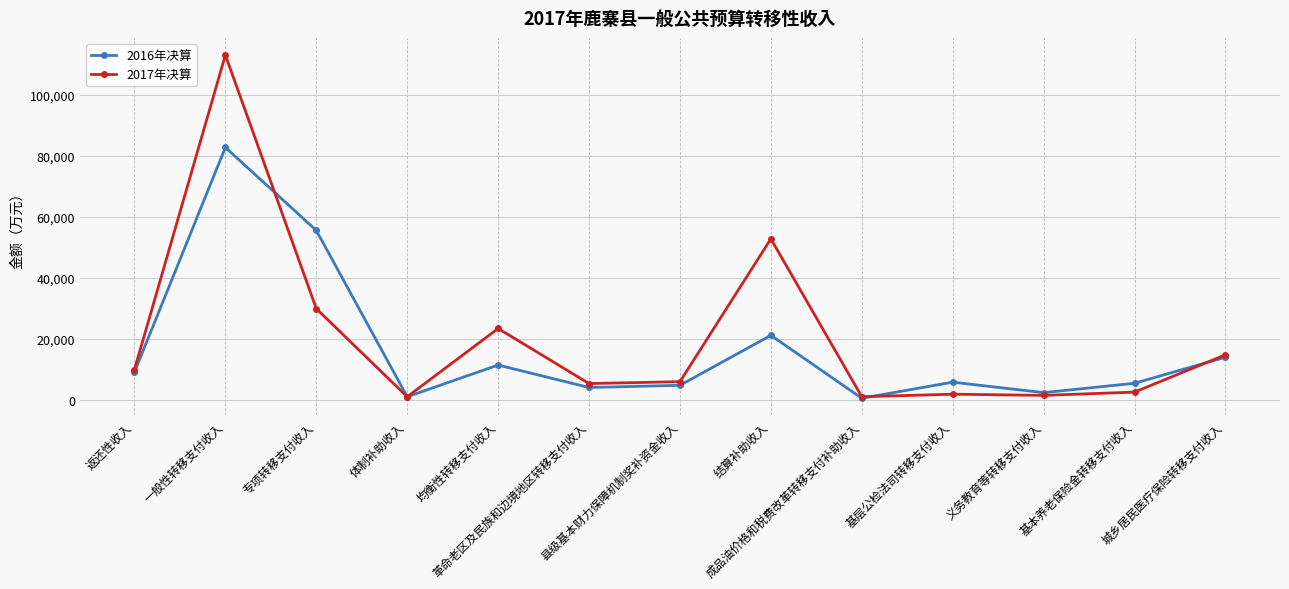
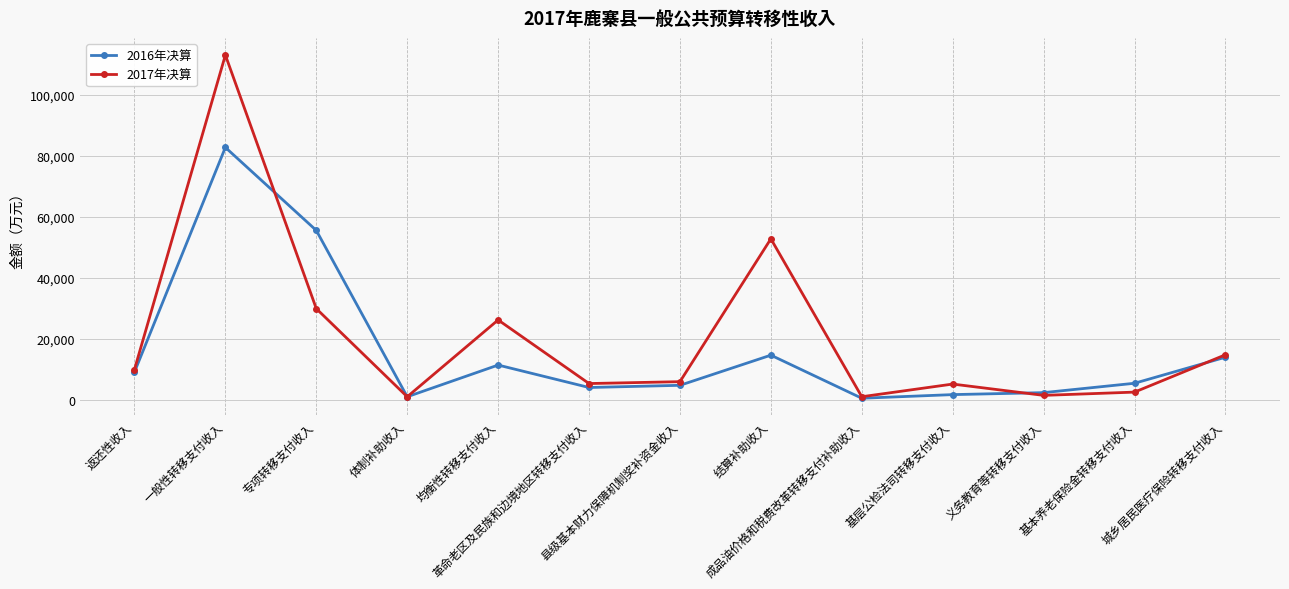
2017年决算, 均衡性转移支付收入: 23,000 -> 26,000
2016年决算, 结算补助收入: 21,000 -> 15,000
2016年决算, 基层公检法司转移支付收入: 6,000 -> 2,000
2017年决算, 基层公检法司转移支付收入: 2,000 -> 5,000
